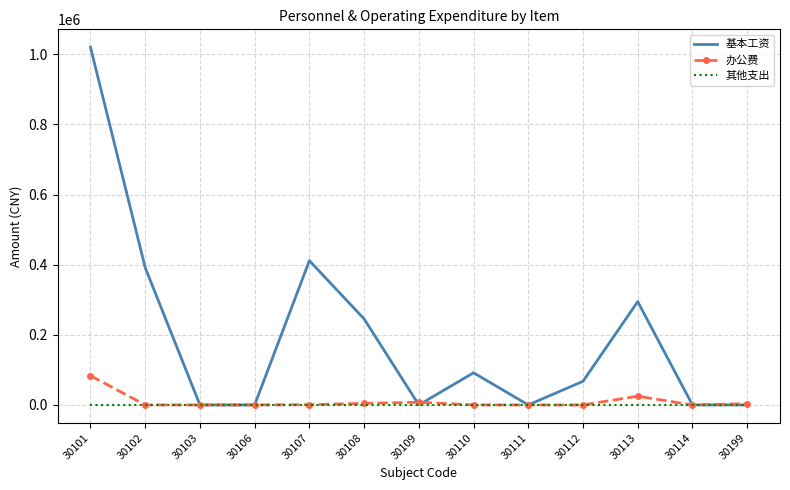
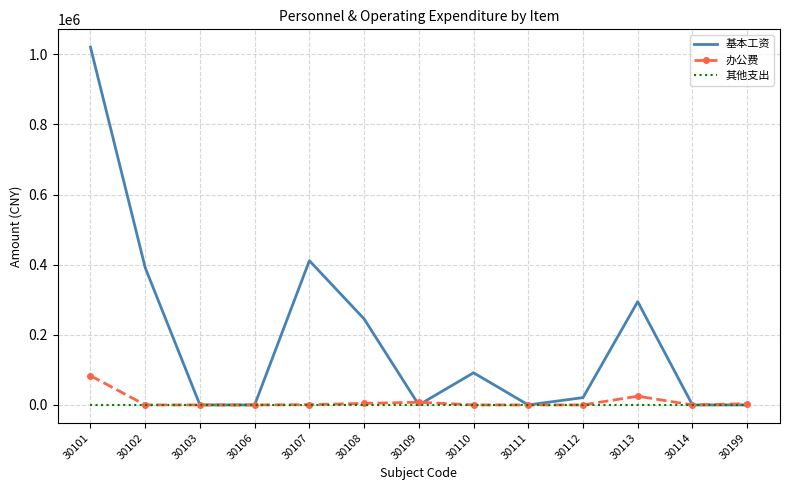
基本工资, 30112: 70000 -> 20000
